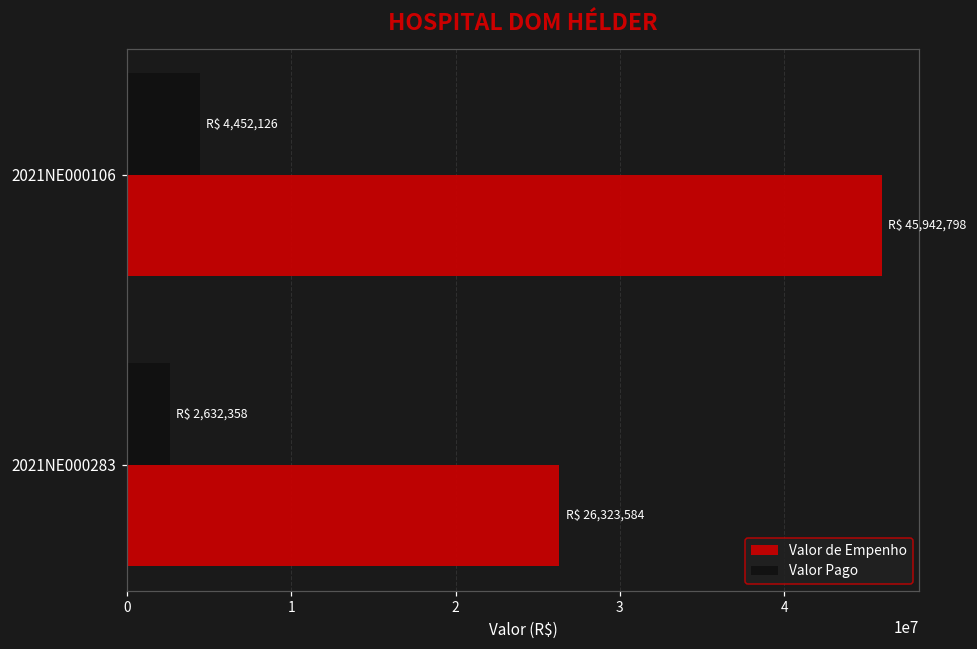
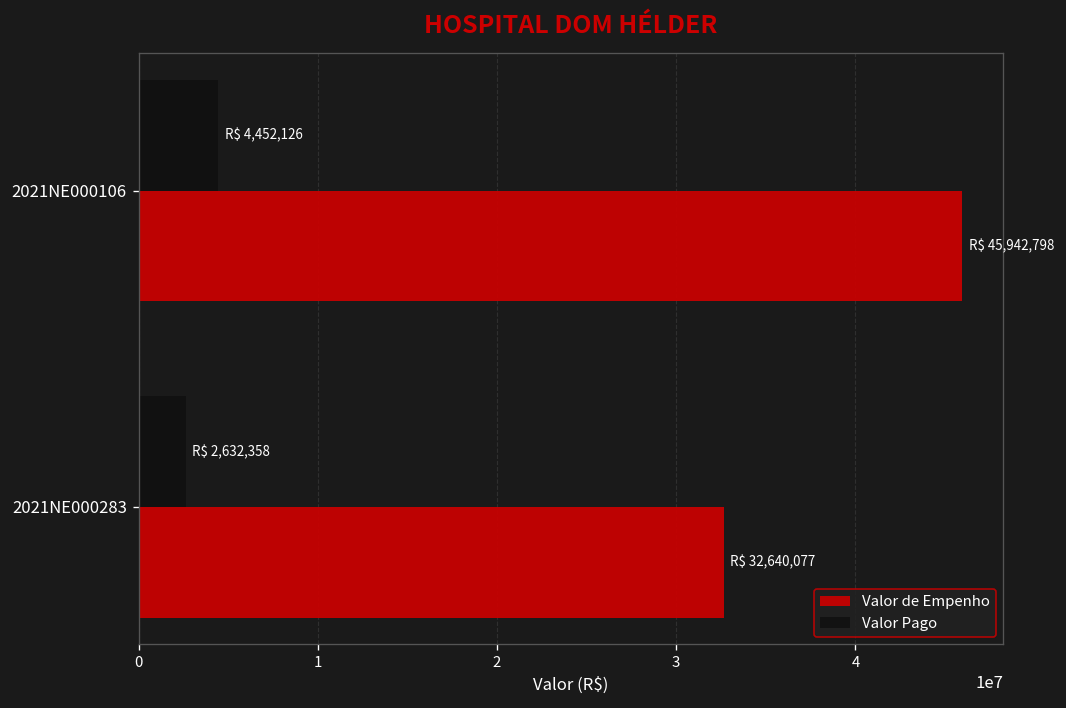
Valor de Empenho, 2021NE000283: 26,323,584 -> 32,640,077
